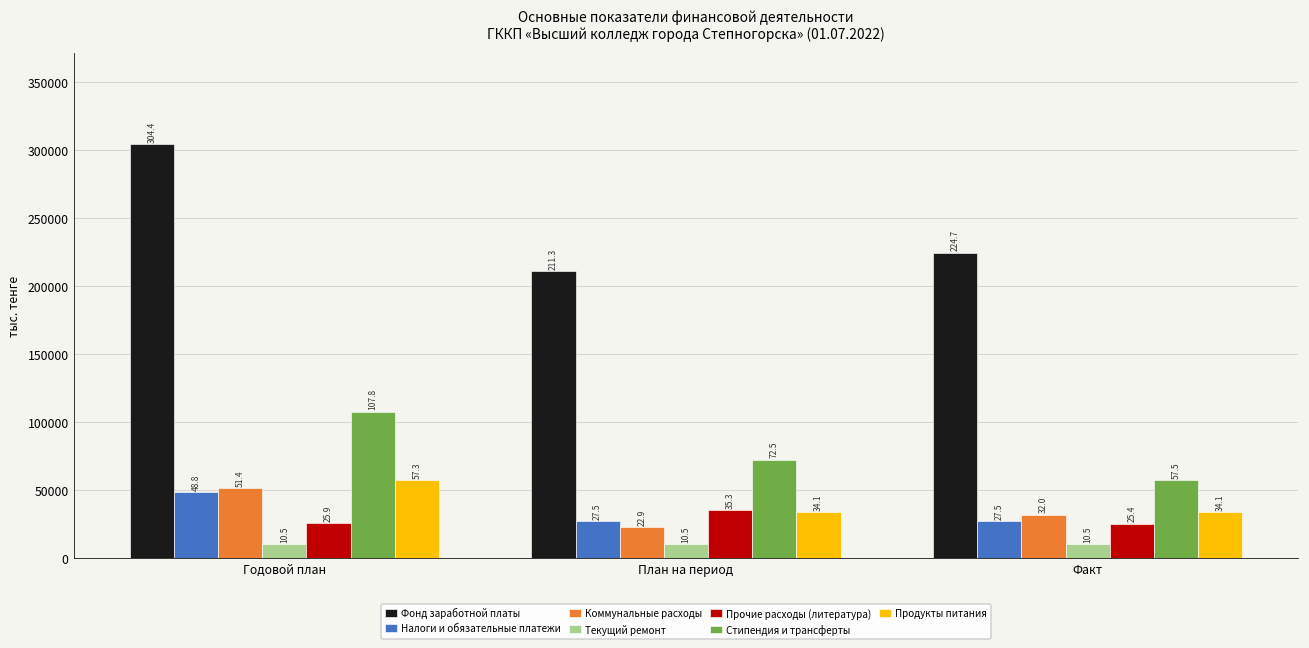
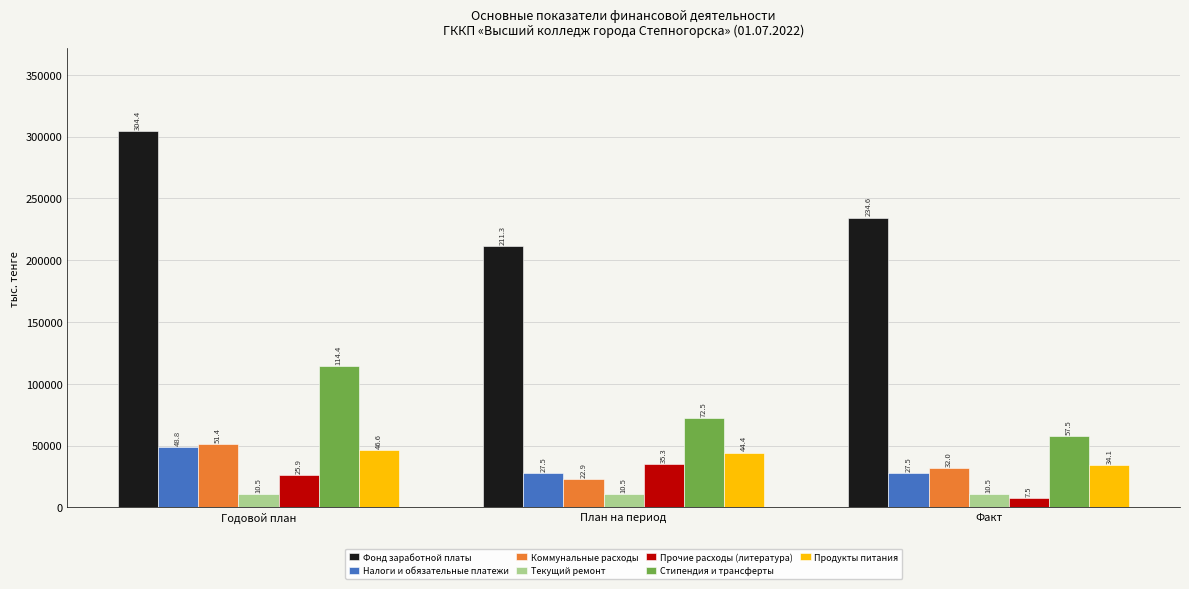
Стипендия и трансферты, Годовой план: 107.8 -> 114.4
Продукты питания, Годовой план: 57.3 -> 46.6
Продукты питания, План на период: 34.1 -> 44.4
Фонд заработной платы, Факт: 224.7 -> 234.6
Прочие расходы (литература), Факт: 25.4 -> 7.5
